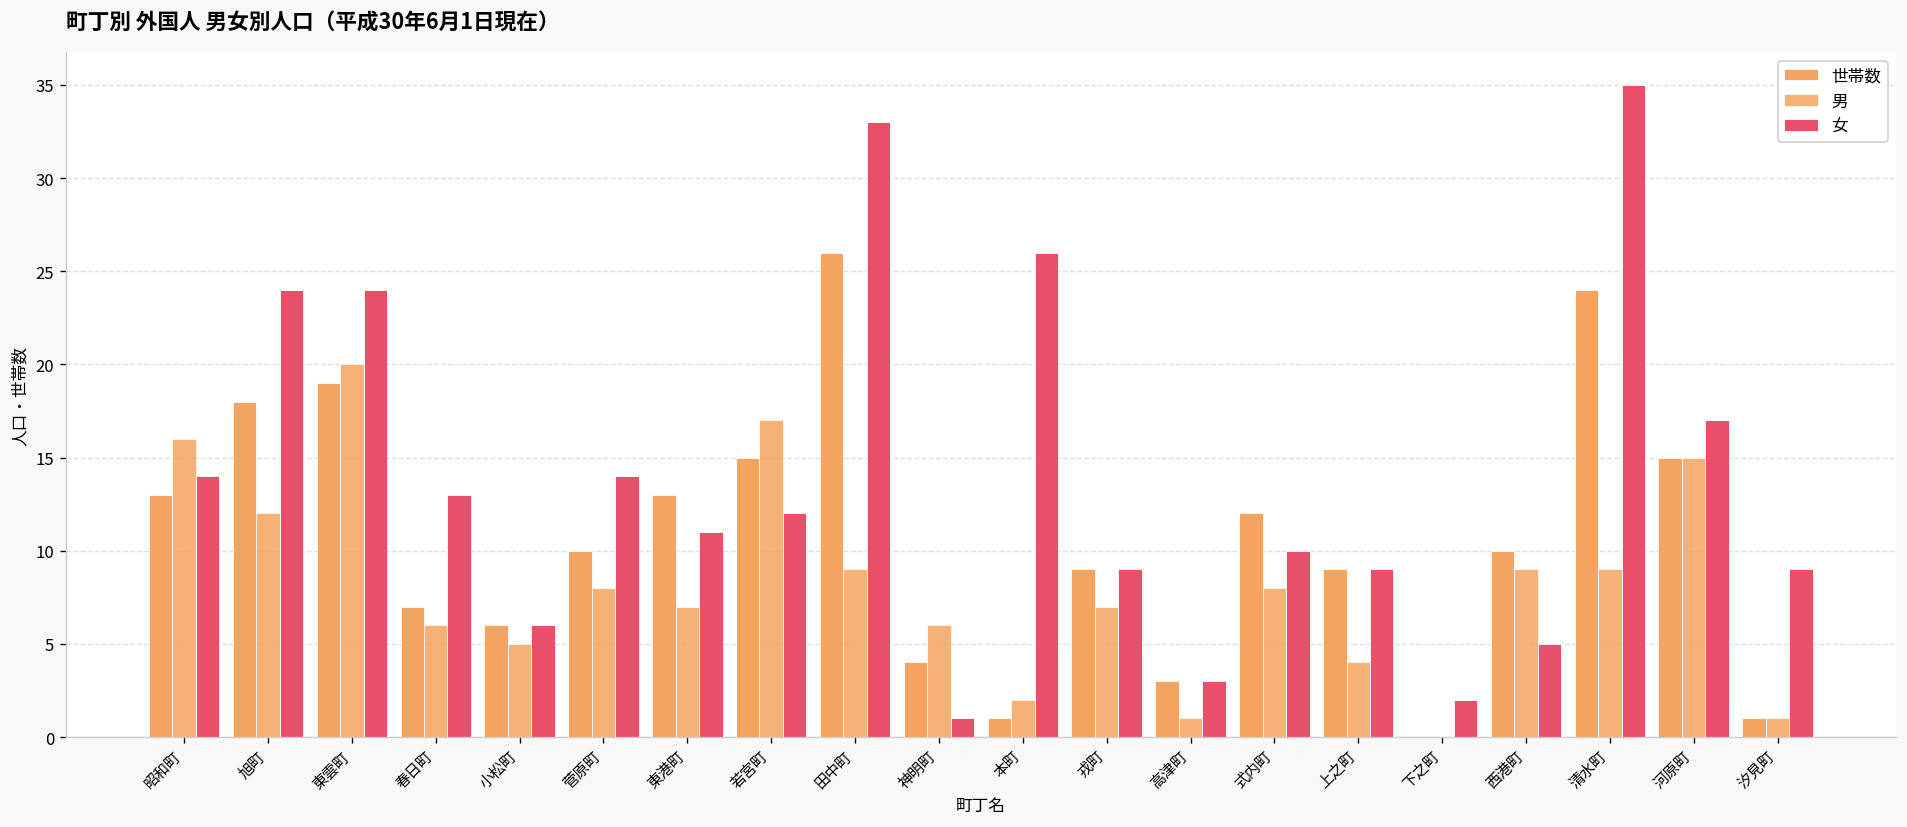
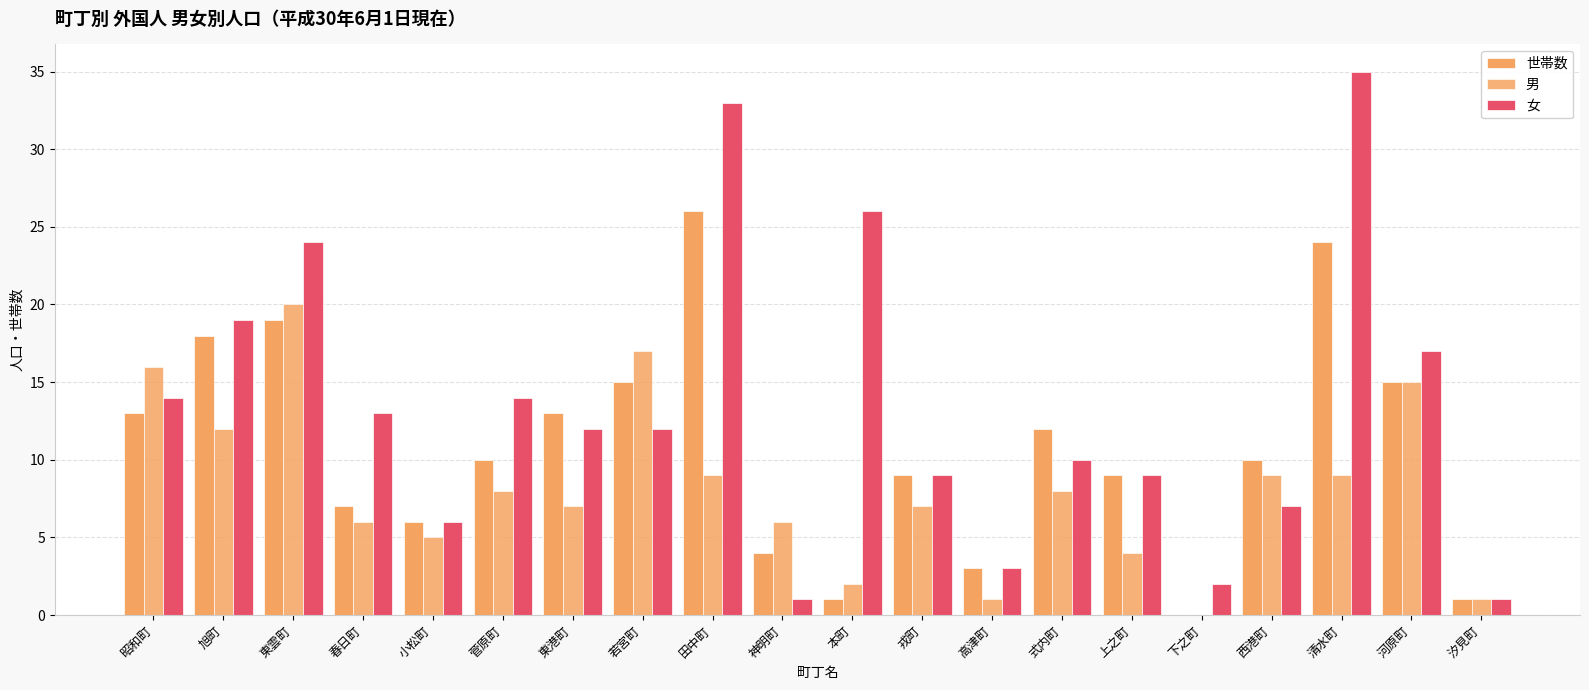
女, 旭町: 24 -> 19
女, 東港町: 11 -> 12
女, 西港町: 5 -> 7
女, 汐見町: 9 -> 1
